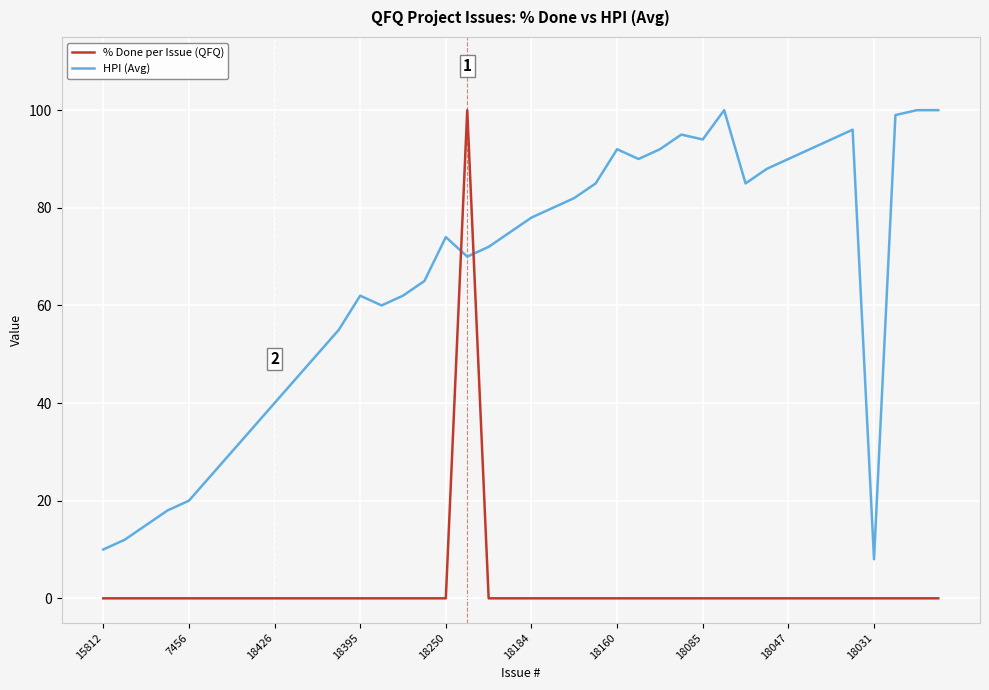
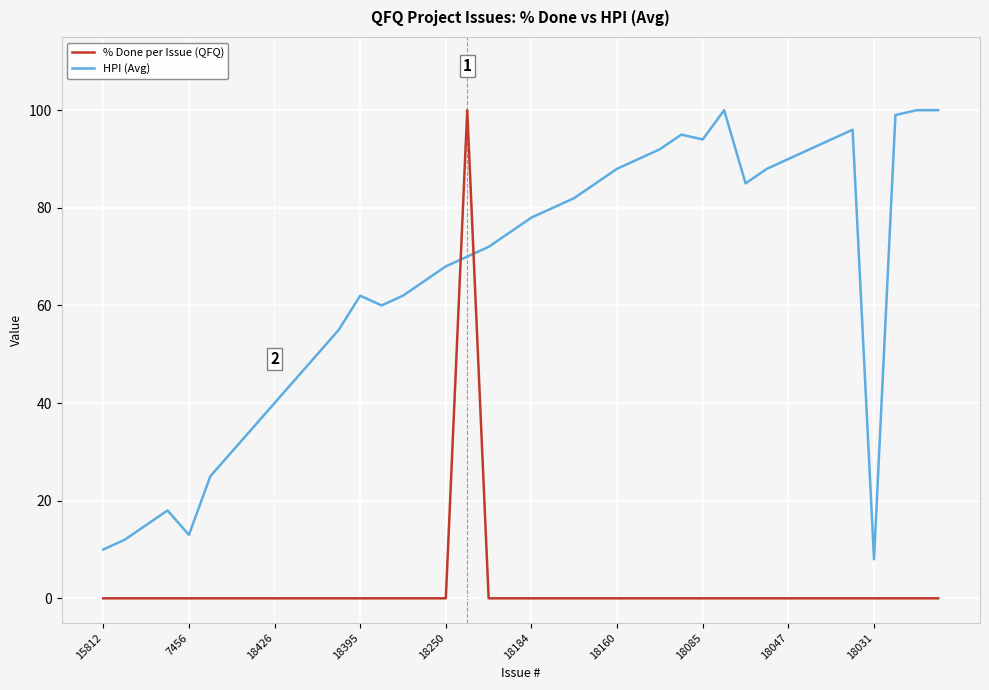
HPI (Avg), 7456: 20 -> 13
HPI (Avg), 18250: 74 -> 68
HPI (Avg), 18160: 92 -> 88
